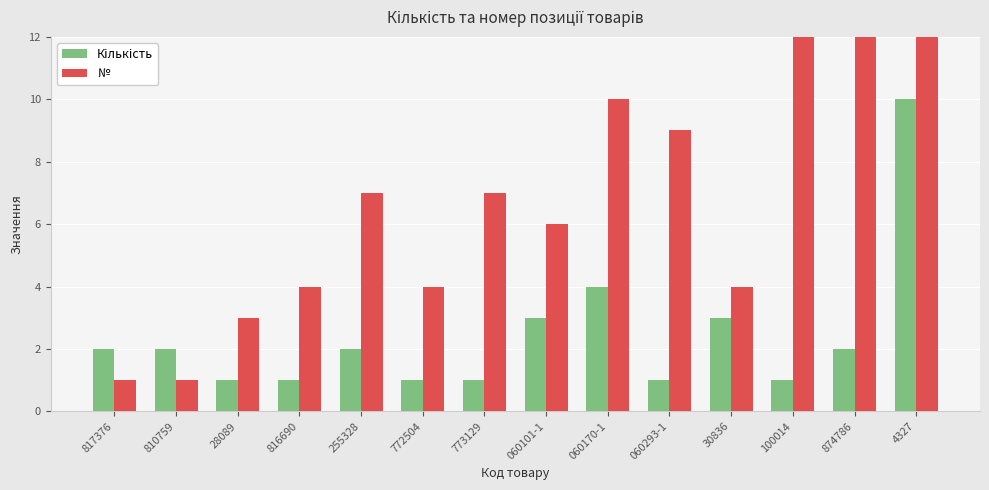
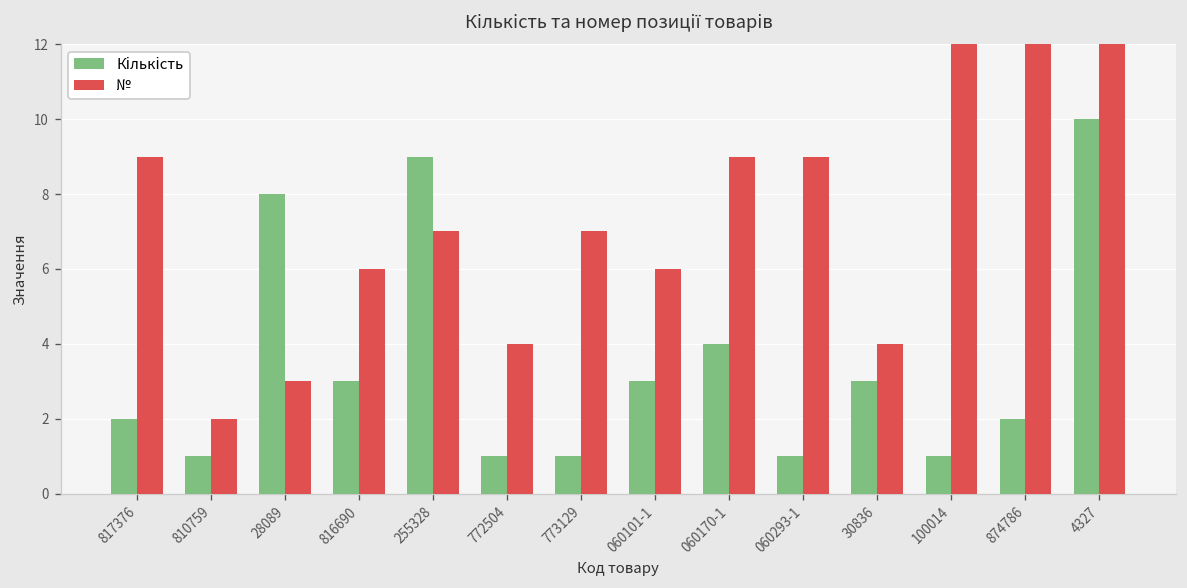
№, 817376: 1 -> 9
Кількість, 810759: 2 -> 1
№, 810759: 1 -> 2
Кількість, 28089: 1 -> 8
Кількість, 816690: 1 -> 3
№, 816690: 4 -> 6
Кількість, 255328: 2 -> 9
№, 060170-1: 10 -> 9
